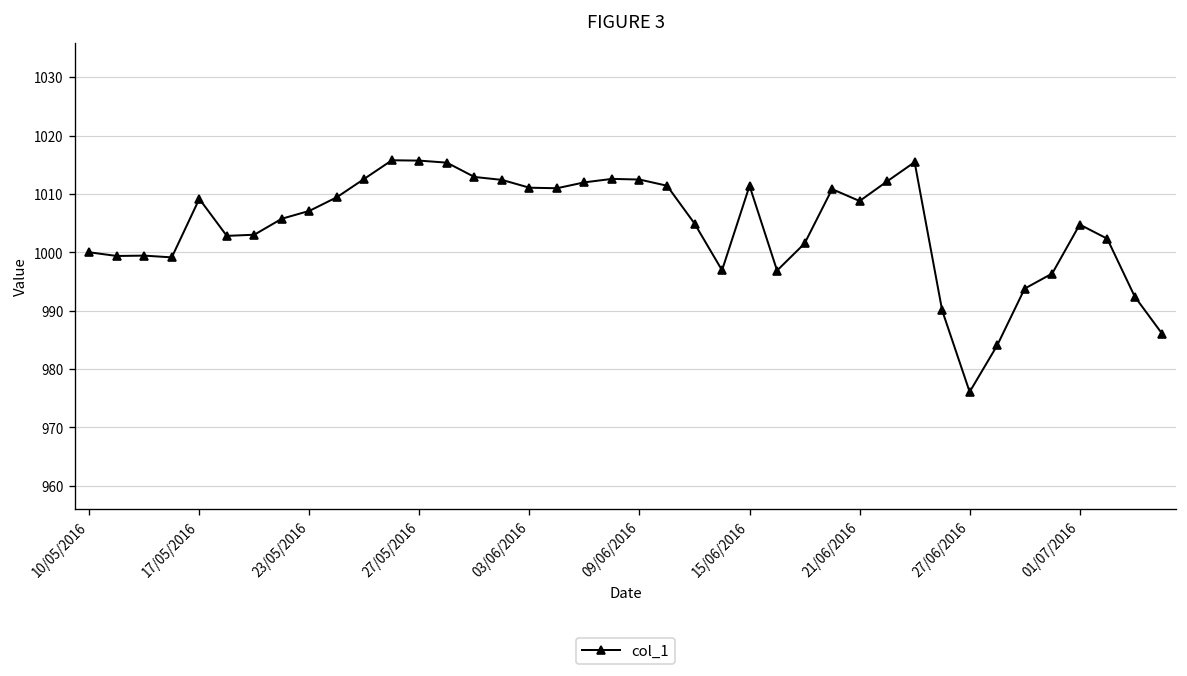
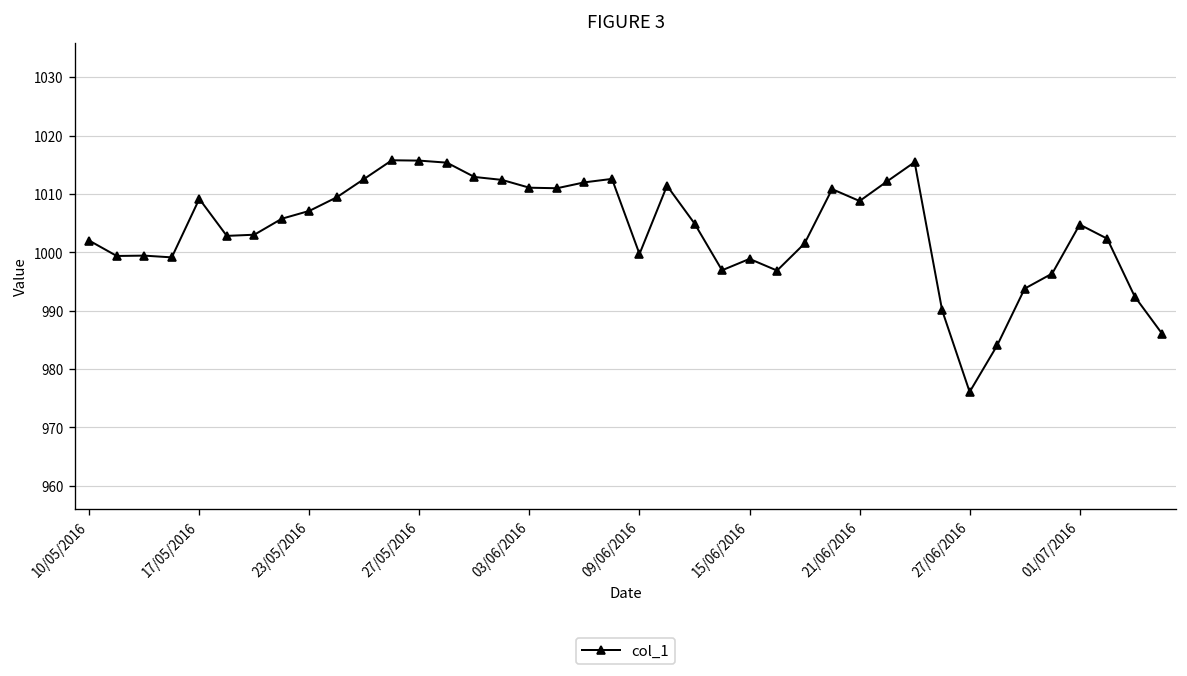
10/05/2016: 1000 -> 1002
09/06/2016: 1012 -> 1000
15/06/2016: 1011 -> 999
